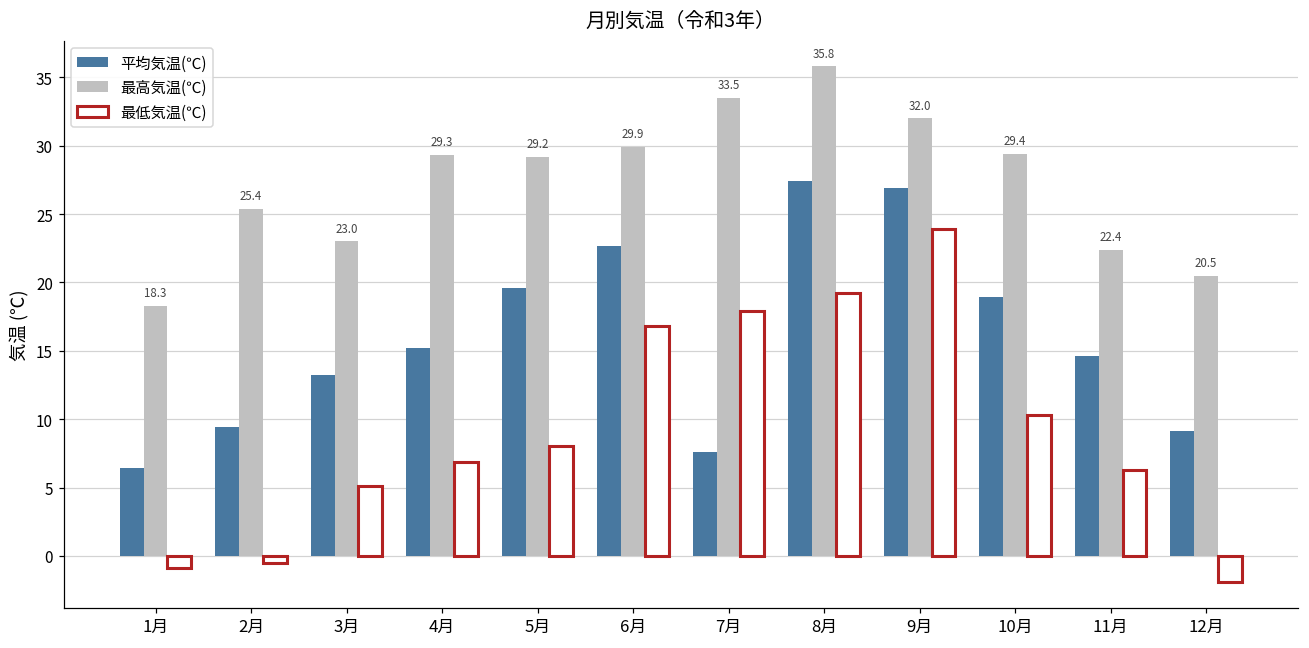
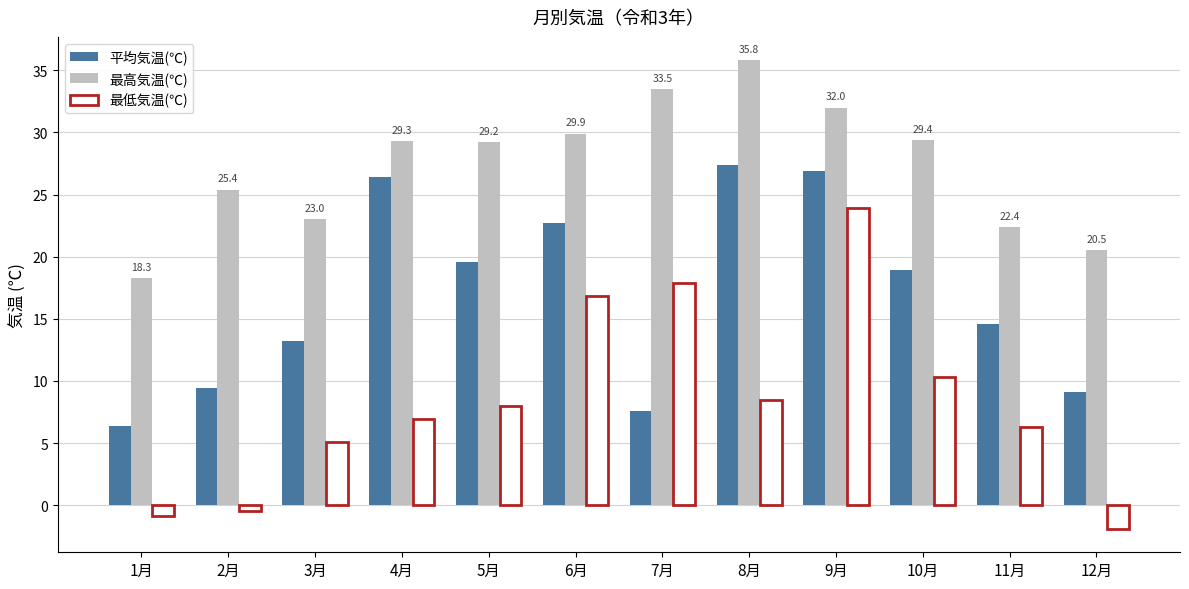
平均気温(℃), 4月: 15.2 -> 26.4
最低気温(℃), 8月: 19.2 -> 8.5
